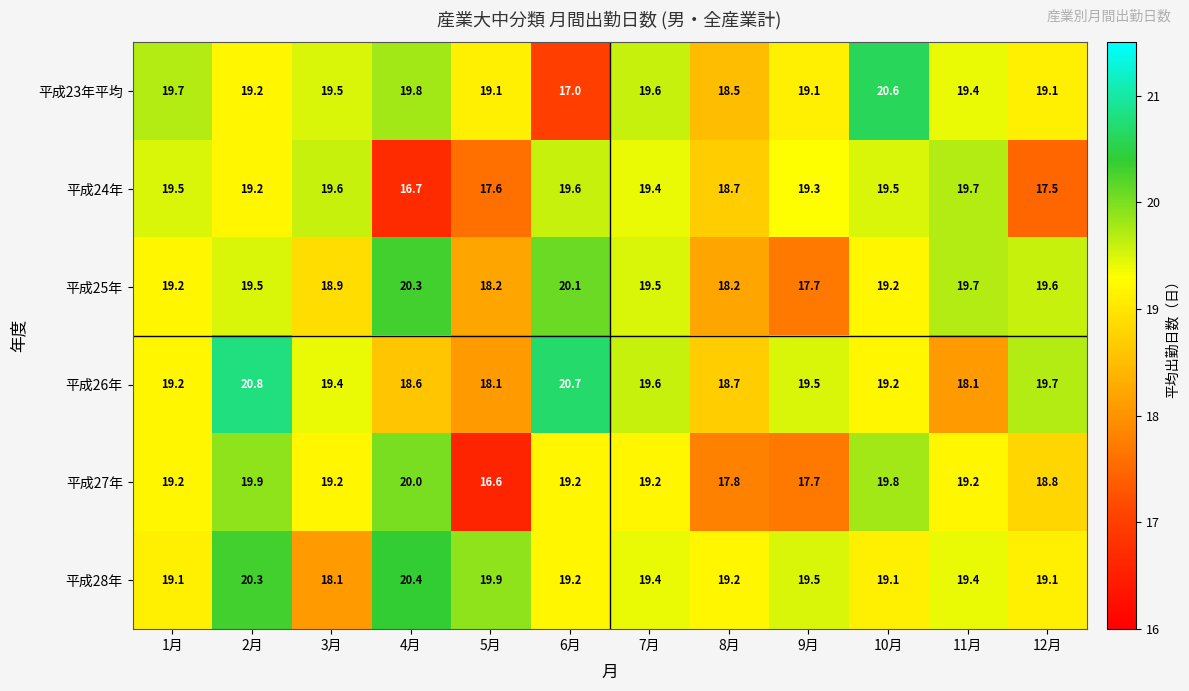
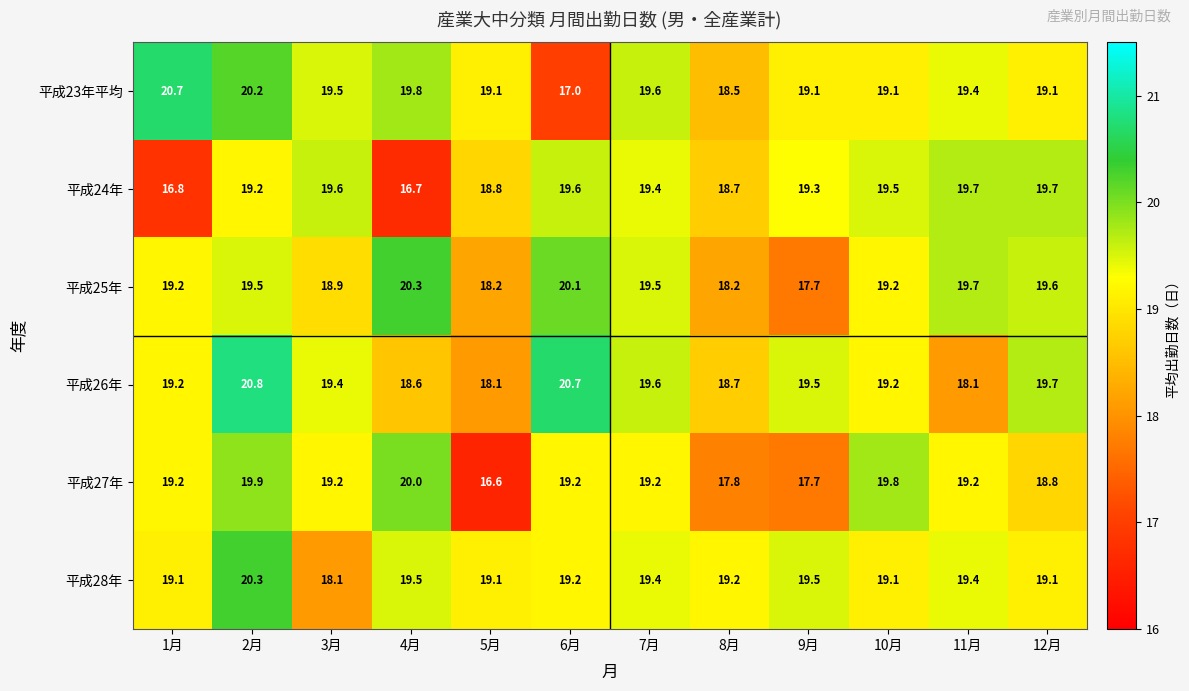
平成23年平均, 1月: 19.7 -> 20.7
平成23年平均, 2月: 19.2 -> 20.2
平成23年平均, 10月: 20.6 -> 19.1
平成24年, 1月: 19.5 -> 16.8
平成24年, 5月: 17.6 -> 18.8
平成24年, 12月: 17.5 -> 19.7
平成28年, 4月: 20.4 -> 19.5
平成28年, 5月: 19.9 -> 19.1
